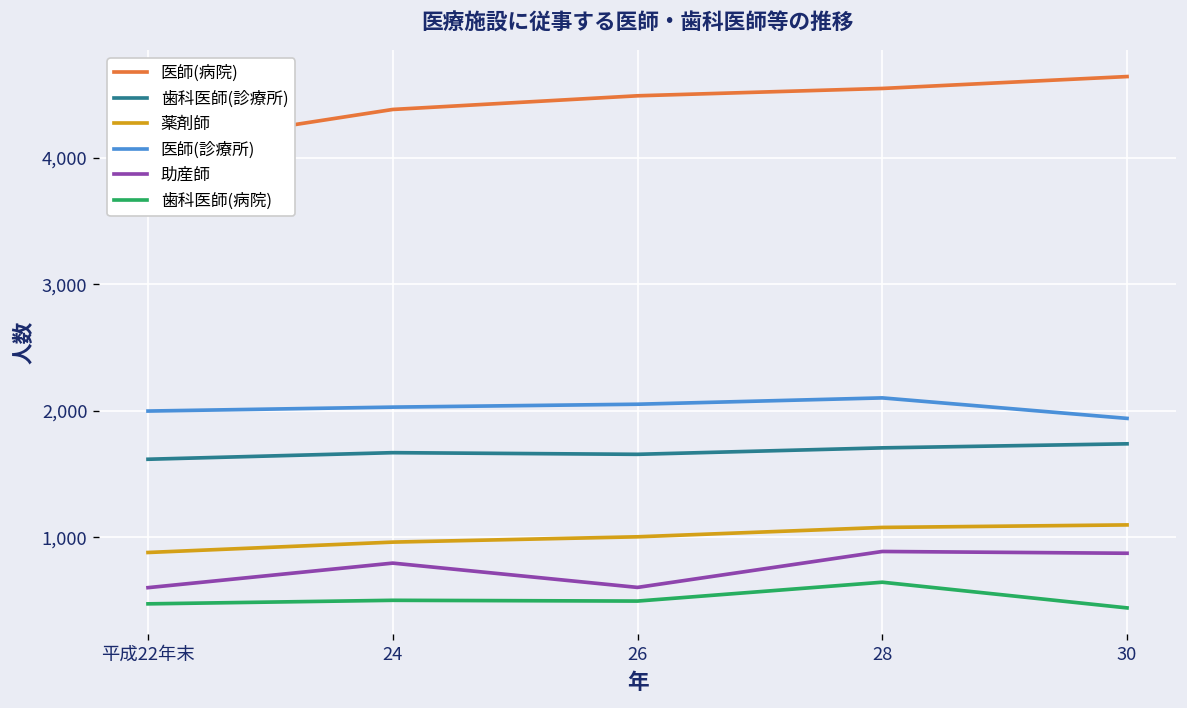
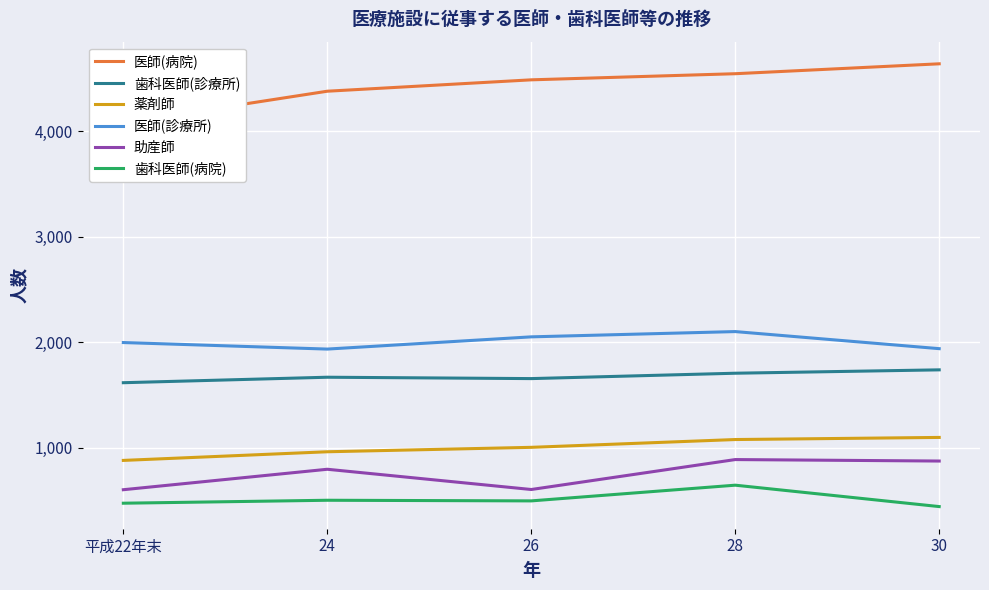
医師(診療所), 24: 2,030 -> 1,940
